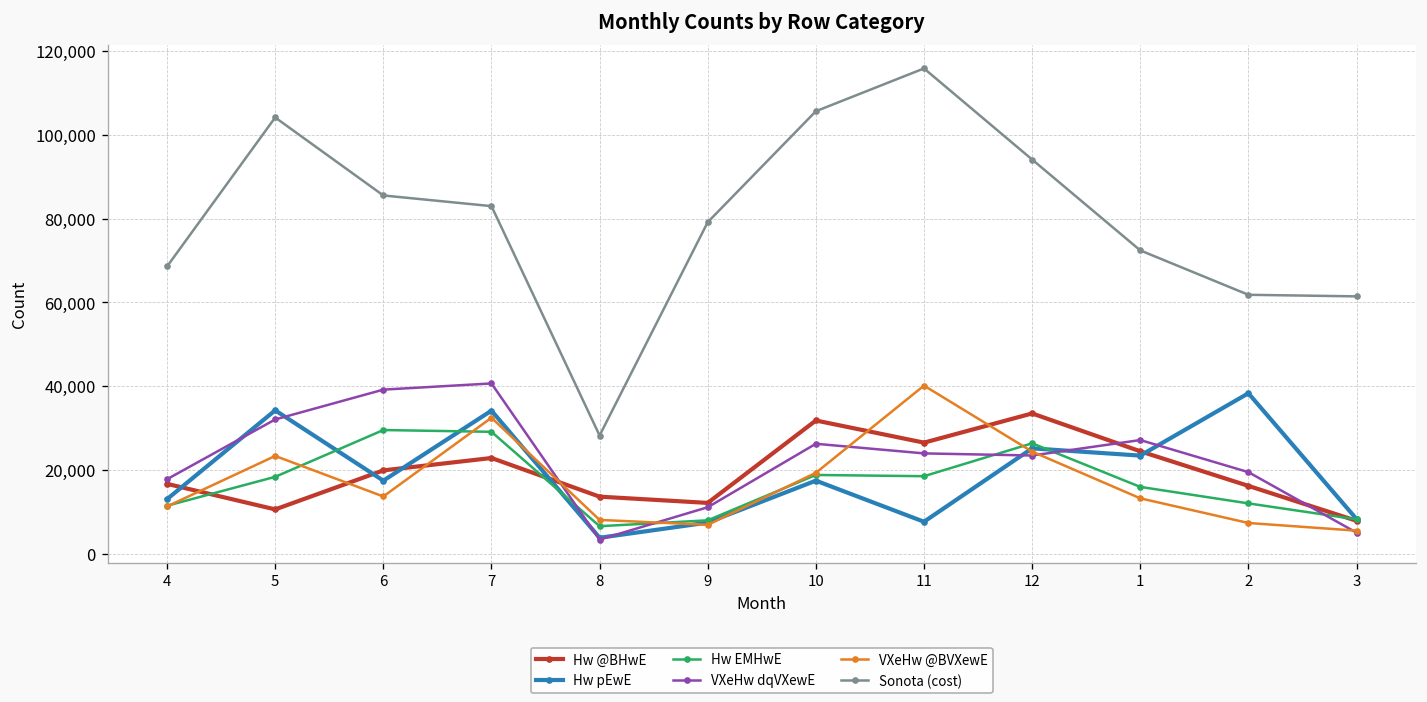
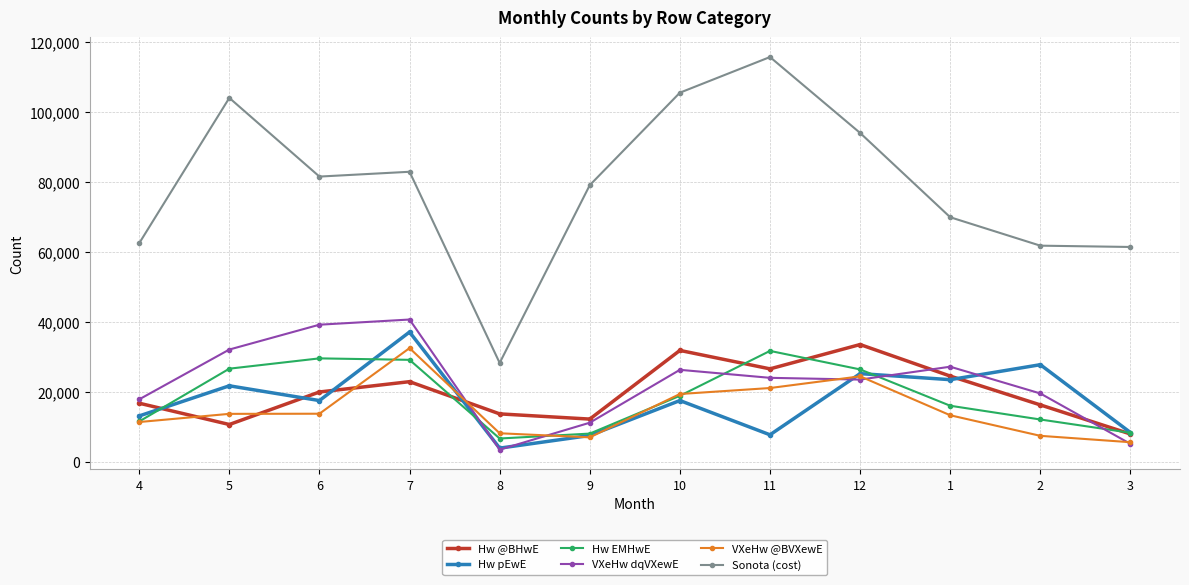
Sonota (cost), 4: 69,000 -> 63,000
Hw pEwE, 5: 34,000 -> 22,000
Hw EMHwE, 5: 18,000 -> 27,000
VXeHw @BVXewE, 5: 23,000 -> 14,000
Sonota (cost), 6: 86,000 -> 82,000
Hw pEwE, 7: 34,000 -> 37,000
Hw EMHwE, 11: 19,000 -> 32,000
VXeHw @BVXewE, 11: 40,000 -> 21,000
Sonota (cost), 1: 72,000 -> 70,000
Hw pEwE, 2: 38,000 -> 28,000
